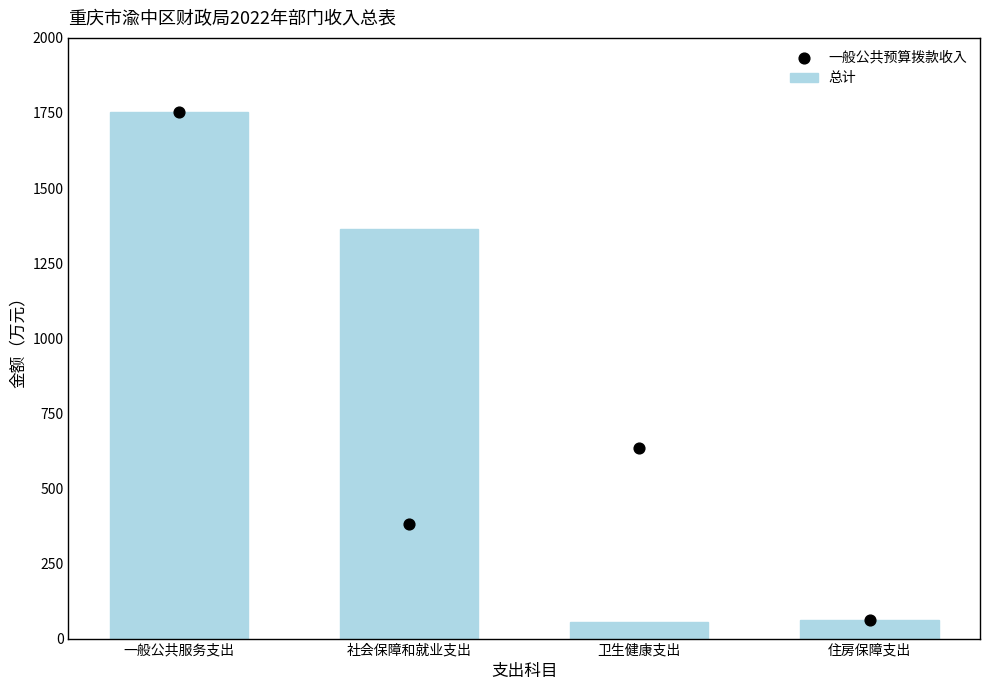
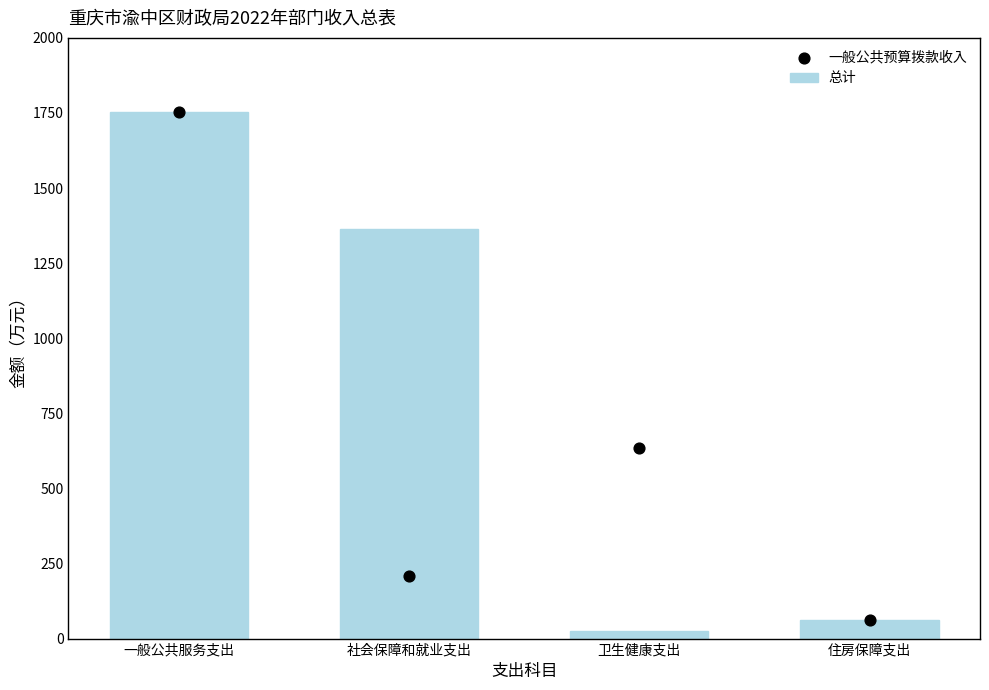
一般公共预算拨款收入, 社会保障和就业支出: 380 -> 210
总计, 卫生健康支出: 60 -> 20
